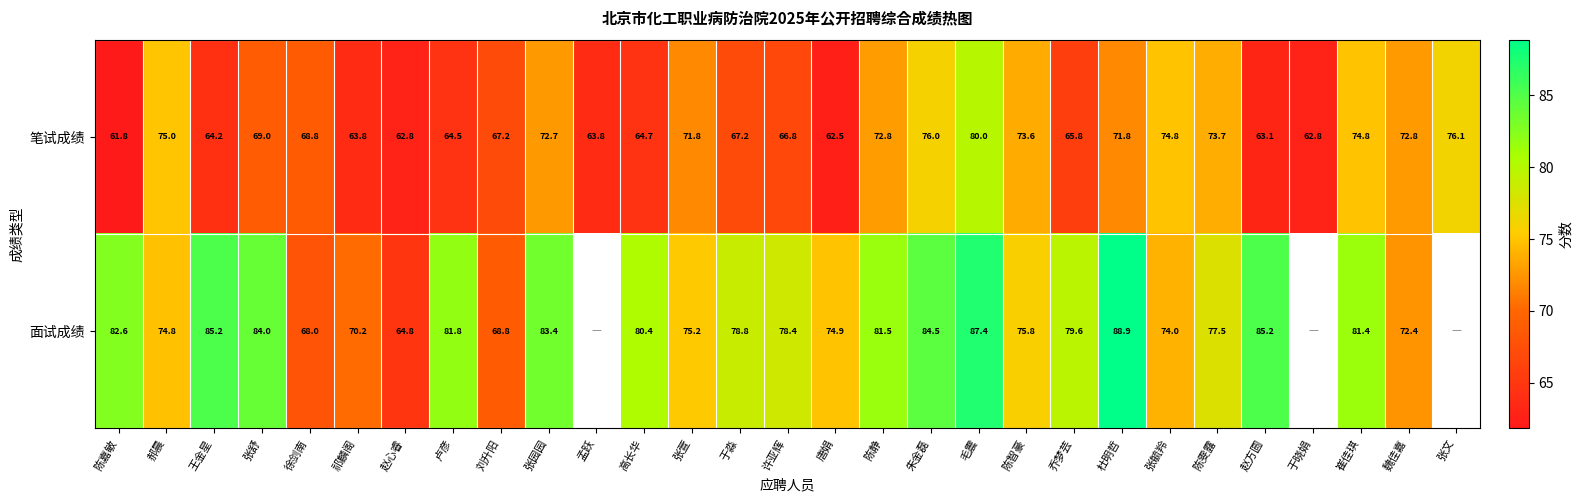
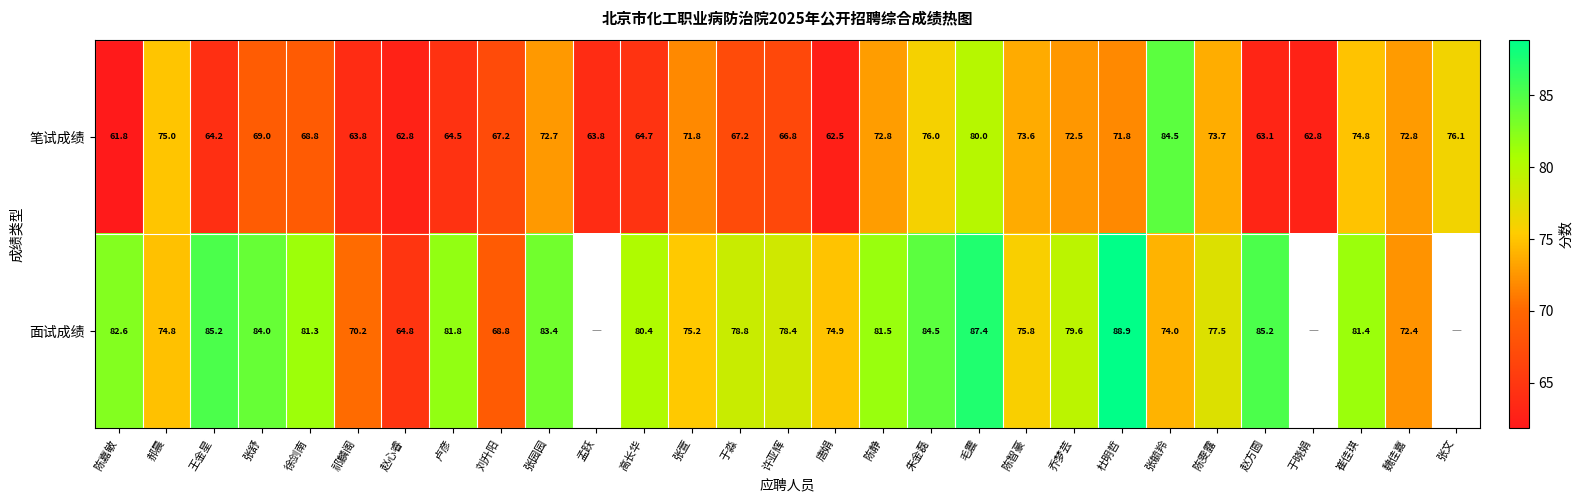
笔试成绩, 乔梦芸: 65.8 -> 72.5
笔试成绩, 张毓羚: 74.8 -> 84.5
面试成绩, 徐剑南: 68.0 -> 81.3
